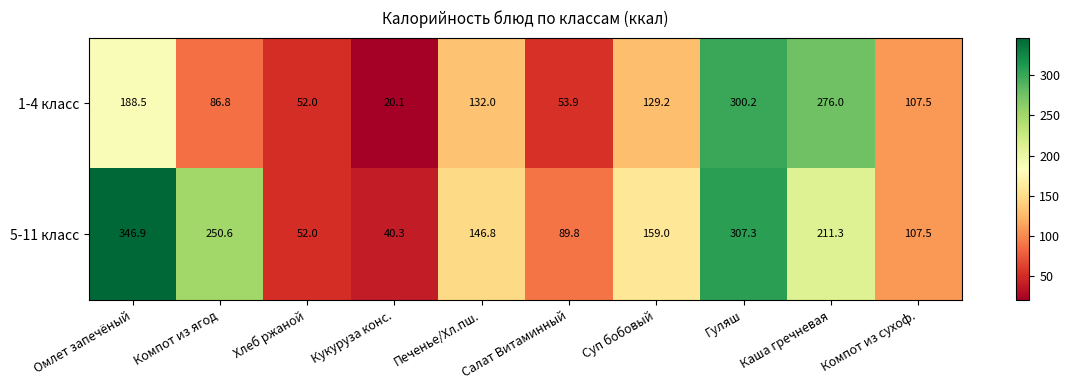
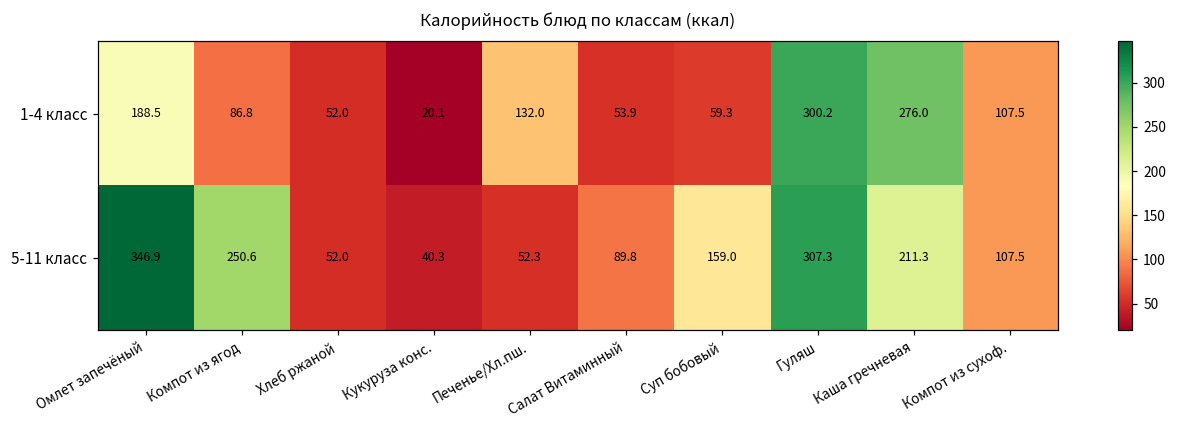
1-4 класс, Суп бобовый: 129.2 -> 59.3
5-11 класс, Печенье/Хл.пш.: 146.8 -> 52.3
